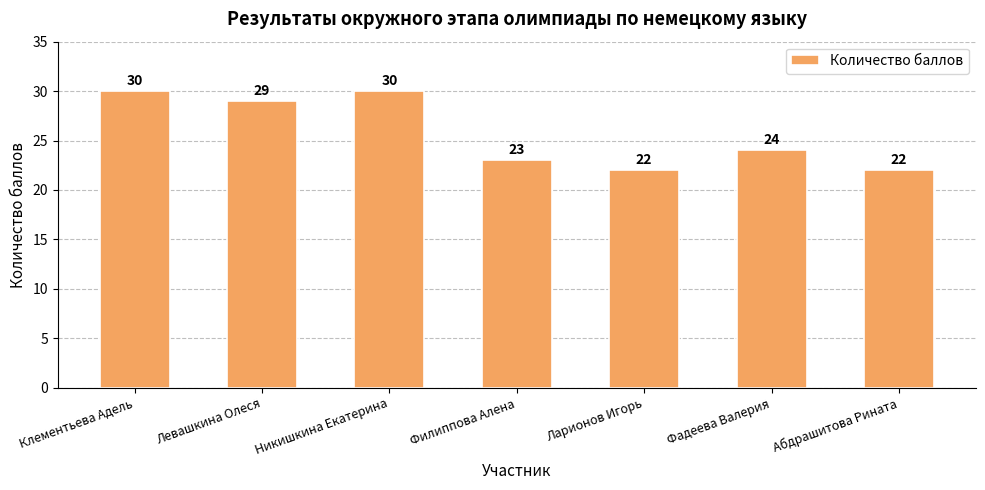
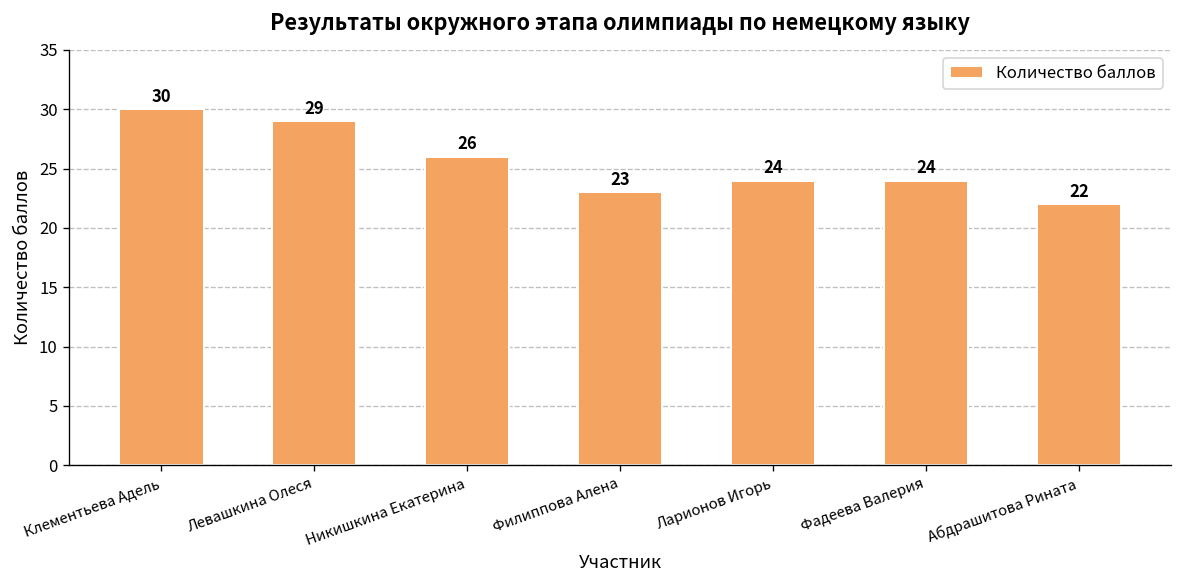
Никишкина Екатерина: 30 -> 26
Ларионов Игорь: 22 -> 24
